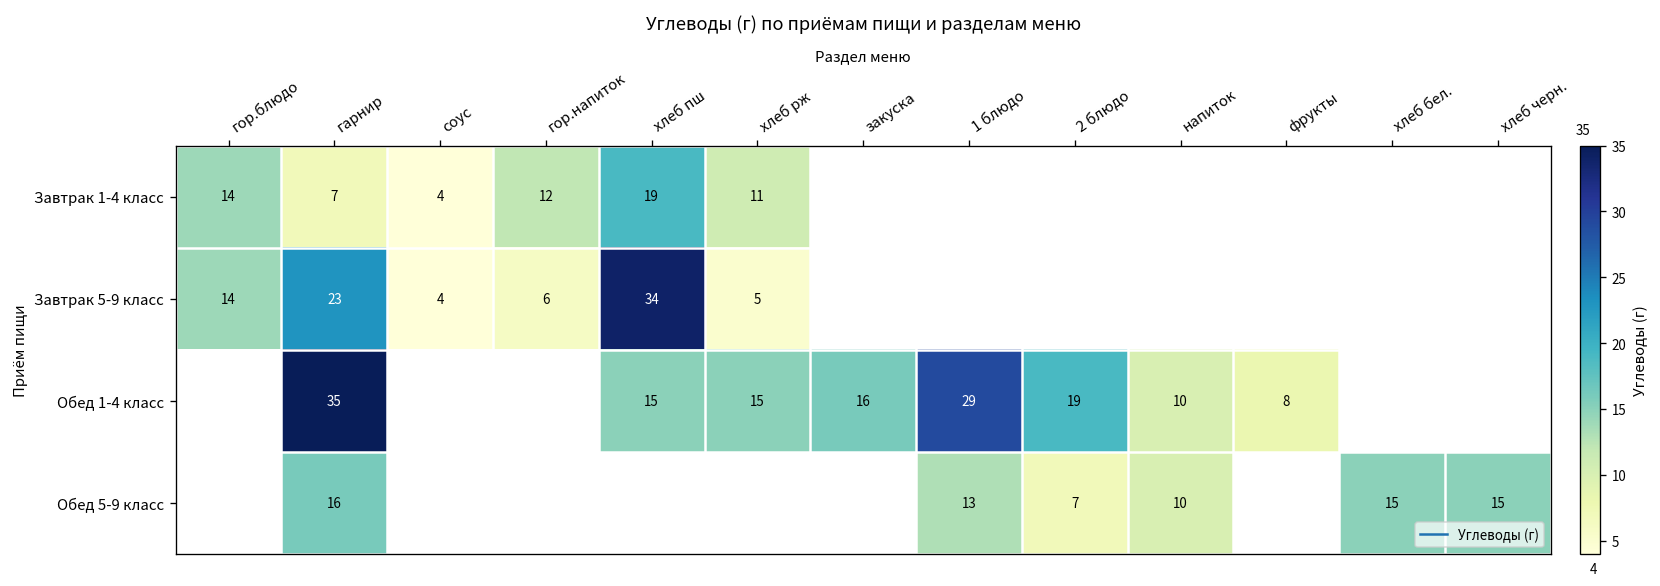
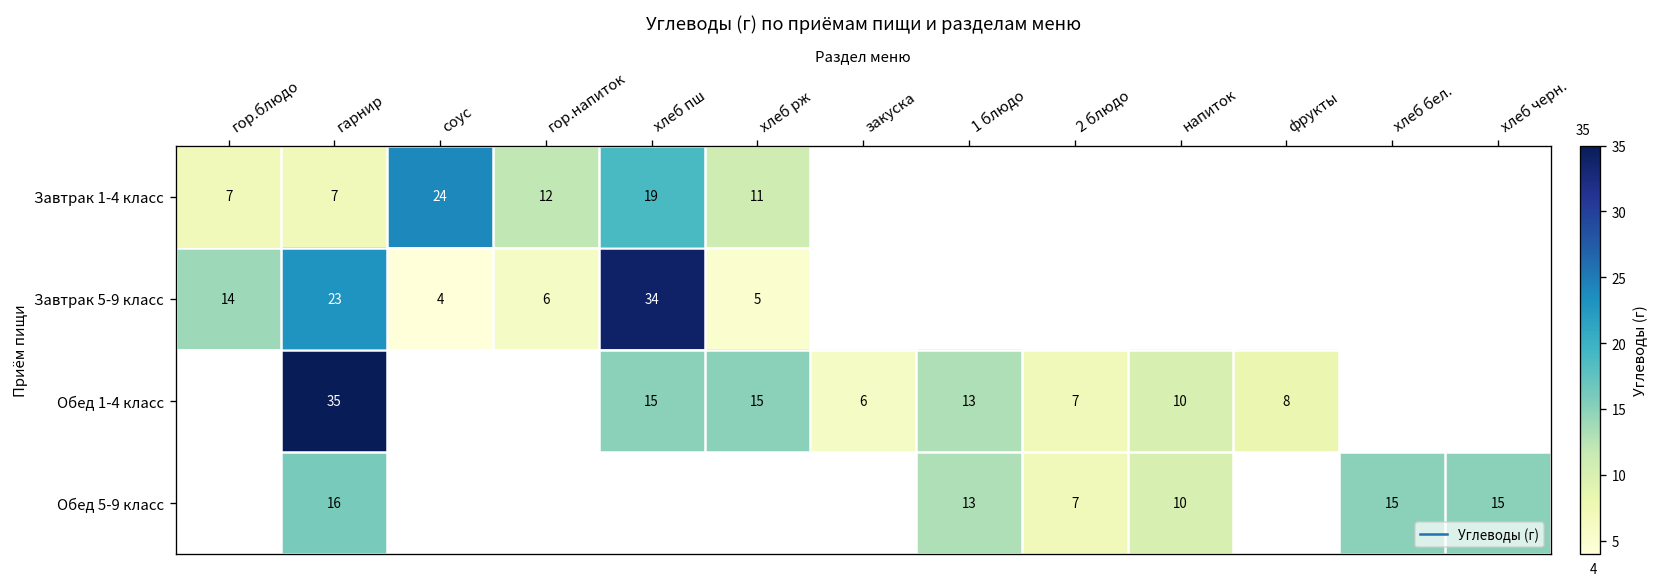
Завтрак 1-4 класс, гор.блюдо: 14 -> 7
Завтрак 1-4 класс, соус: 4 -> 24
Обед 1-4 класс, закуска: 16 -> 6
Обед 1-4 класс, 1 блюдо: 29 -> 13
Обед 1-4 класс, 2 блюдо: 19 -> 7
